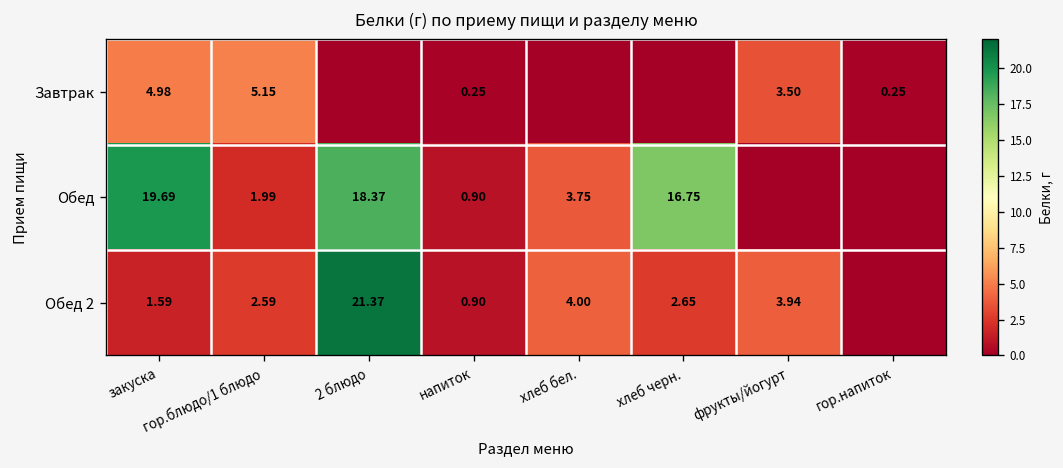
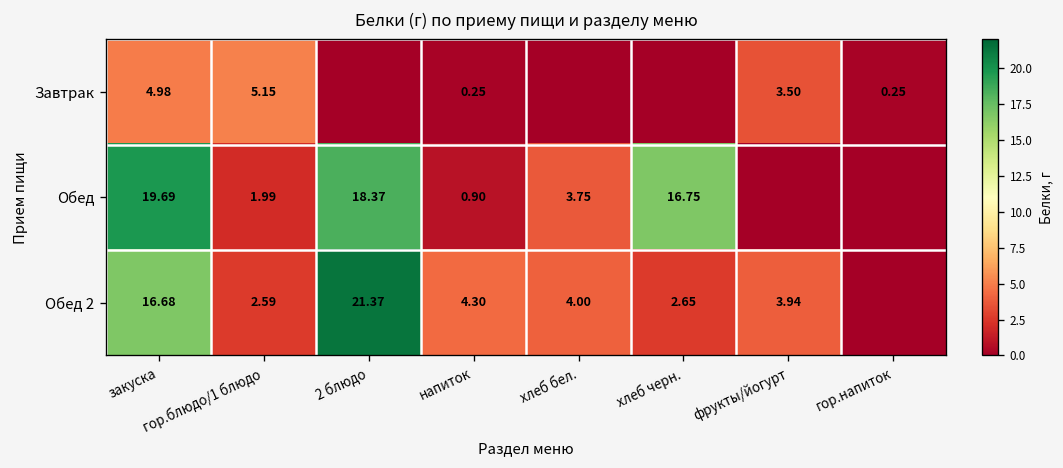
Обед 2, закуска: 1.59 -> 16.68
Обед 2, напиток: 0.90 -> 4.30
